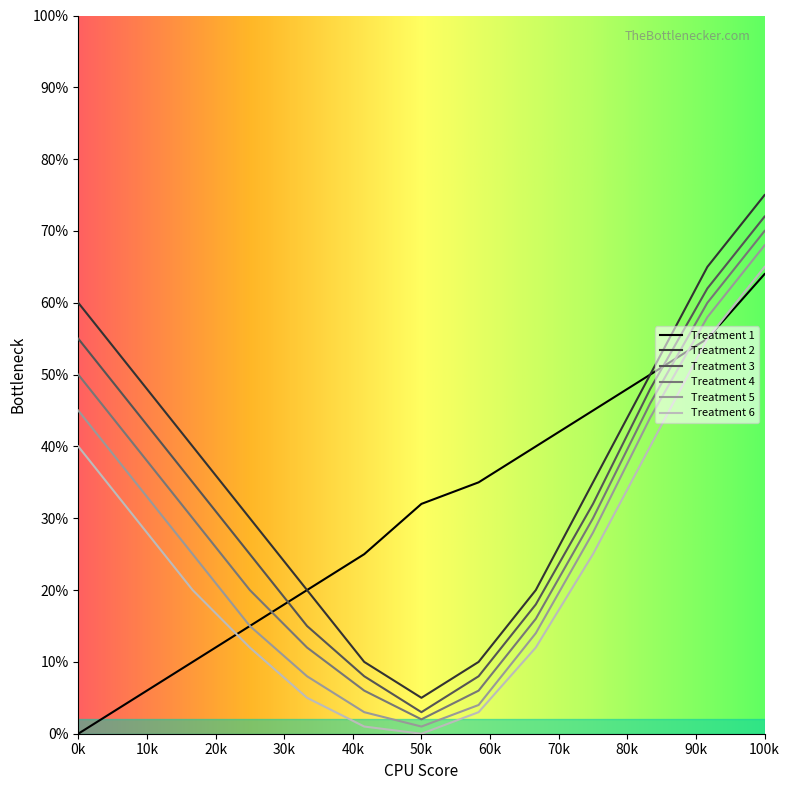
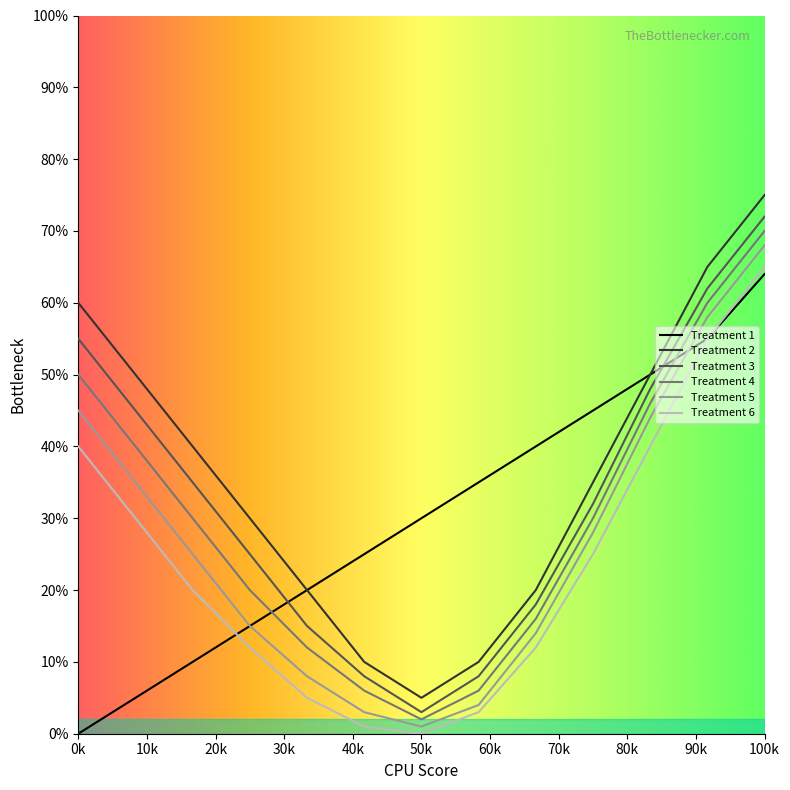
Treatment 1, 50k: 32% -> 30%
